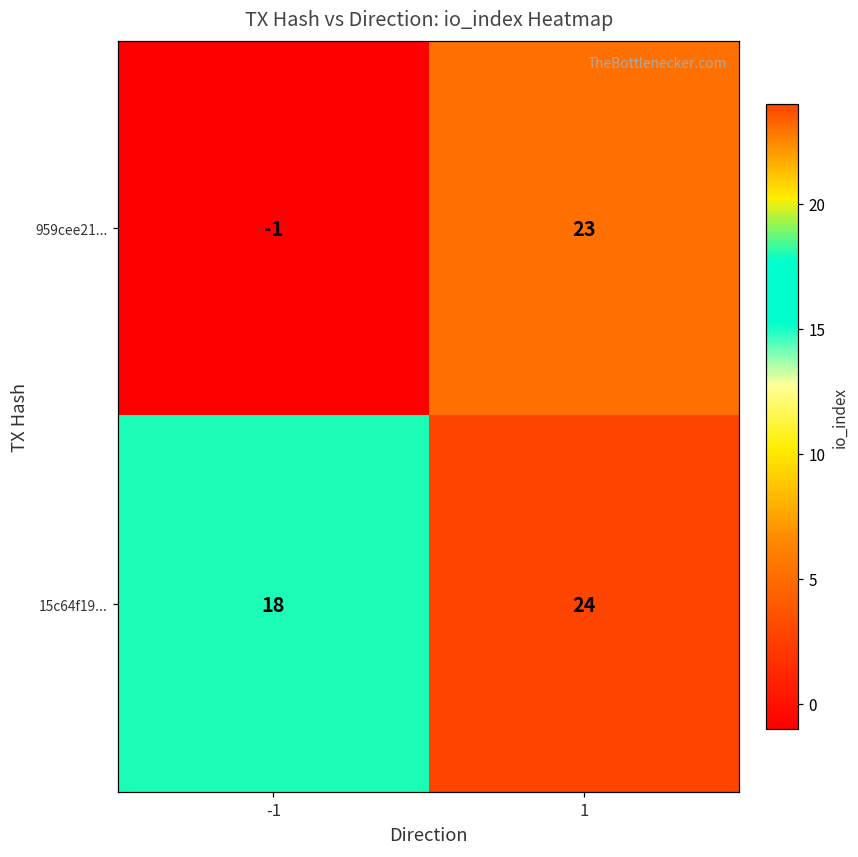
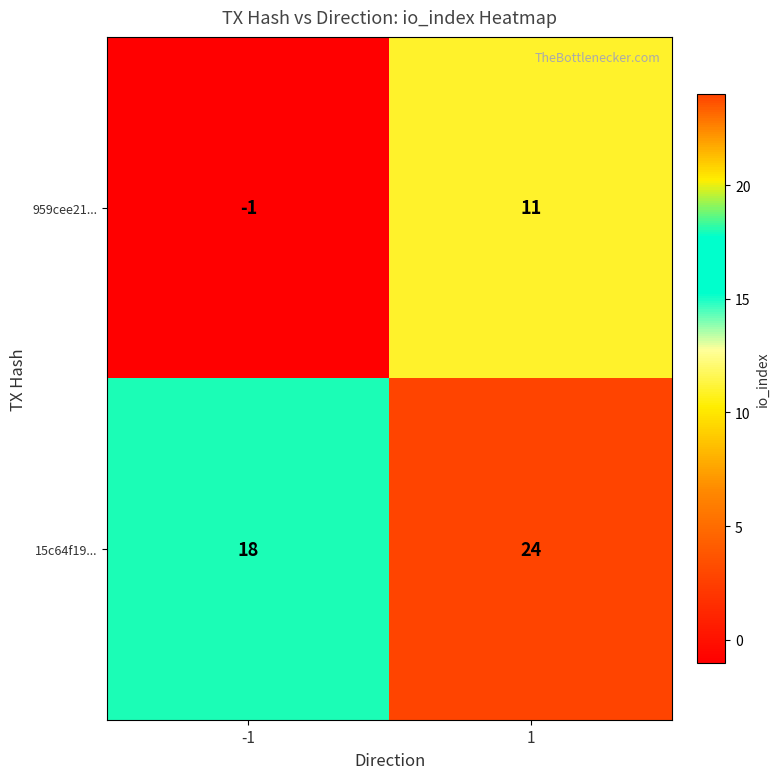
959cee21..., 1: 23 -> 11
